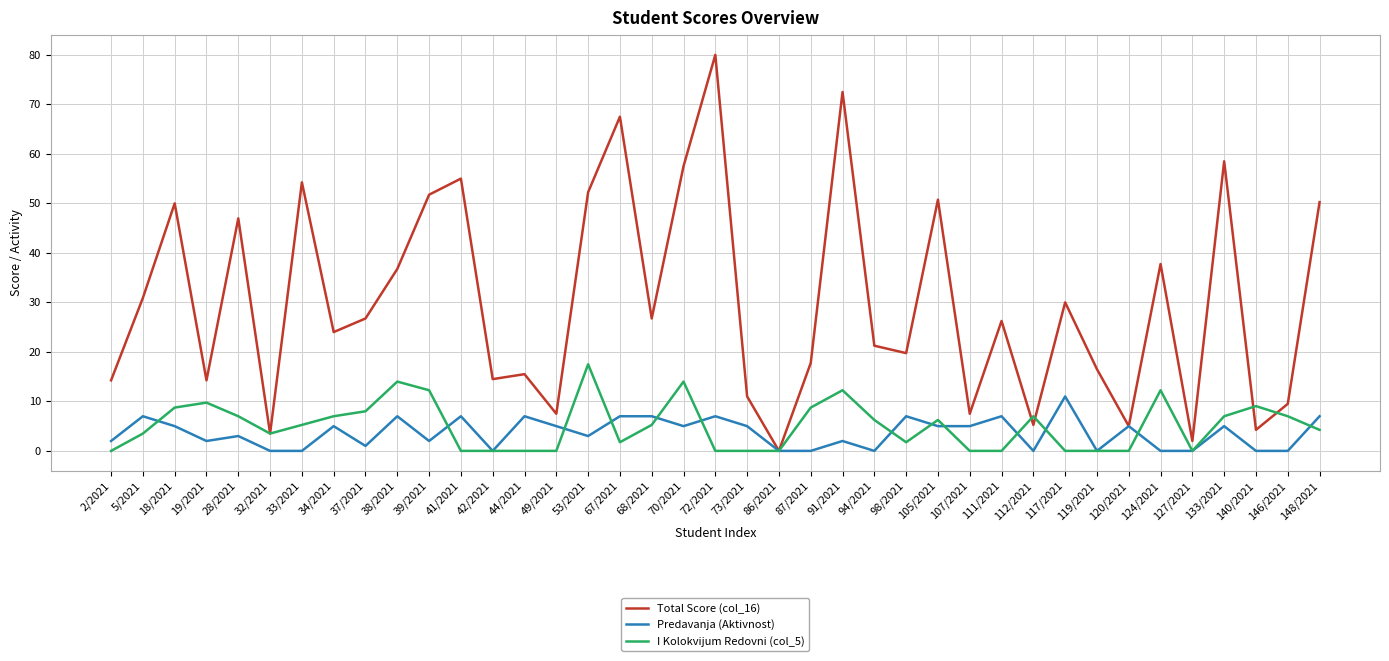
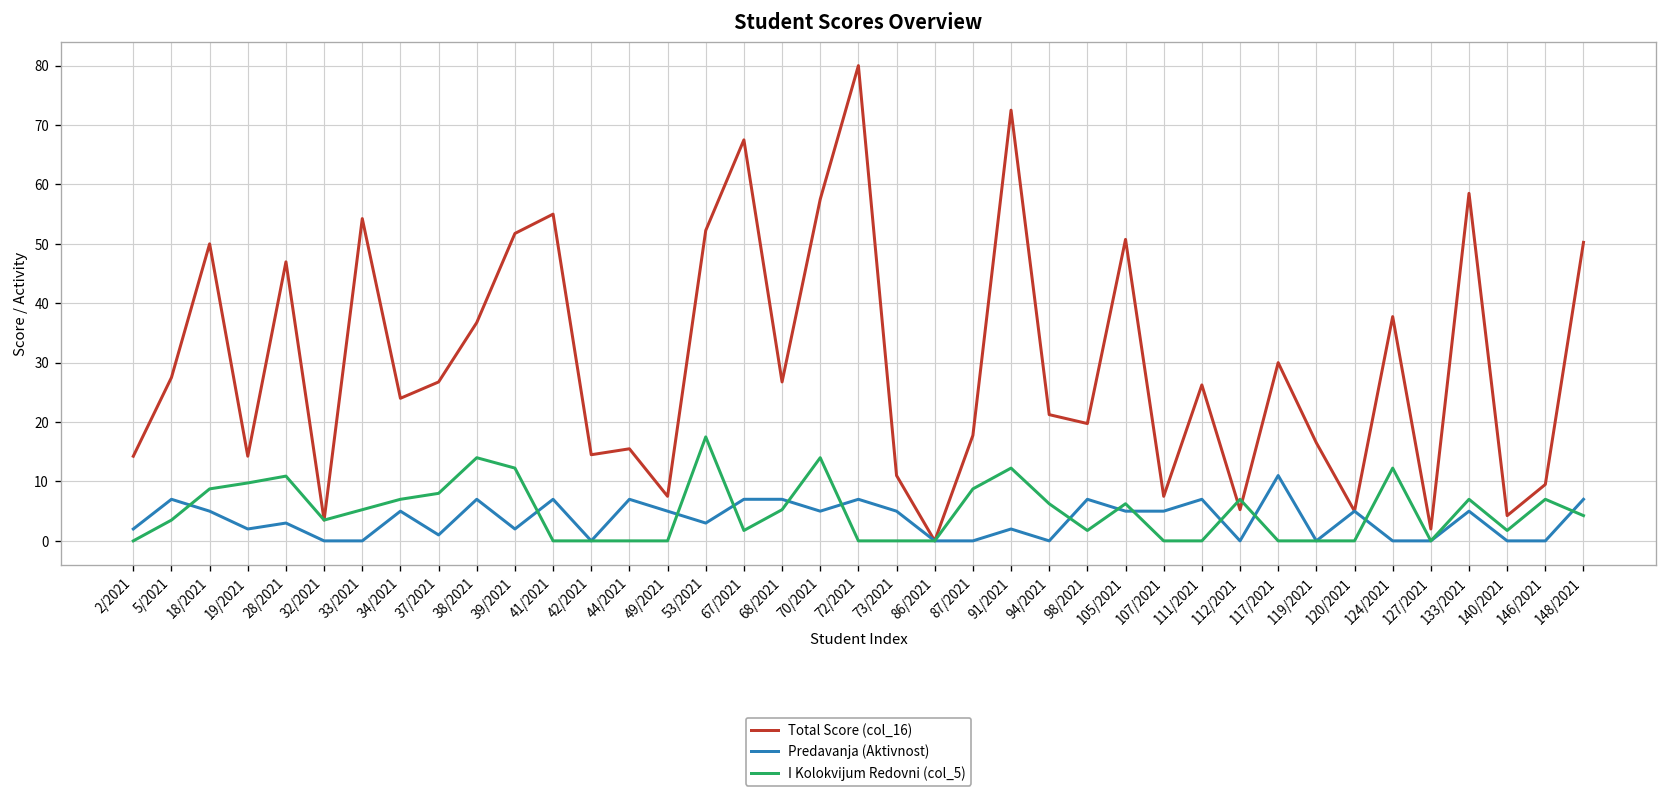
Total Score (col_16), 5/2021: 31 -> 28
I Kolokvijum Redovni (col_5), 28/2021: 7 -> 11
I Kolokvijum Redovni (col_5), 140/2021: 9 -> 2
